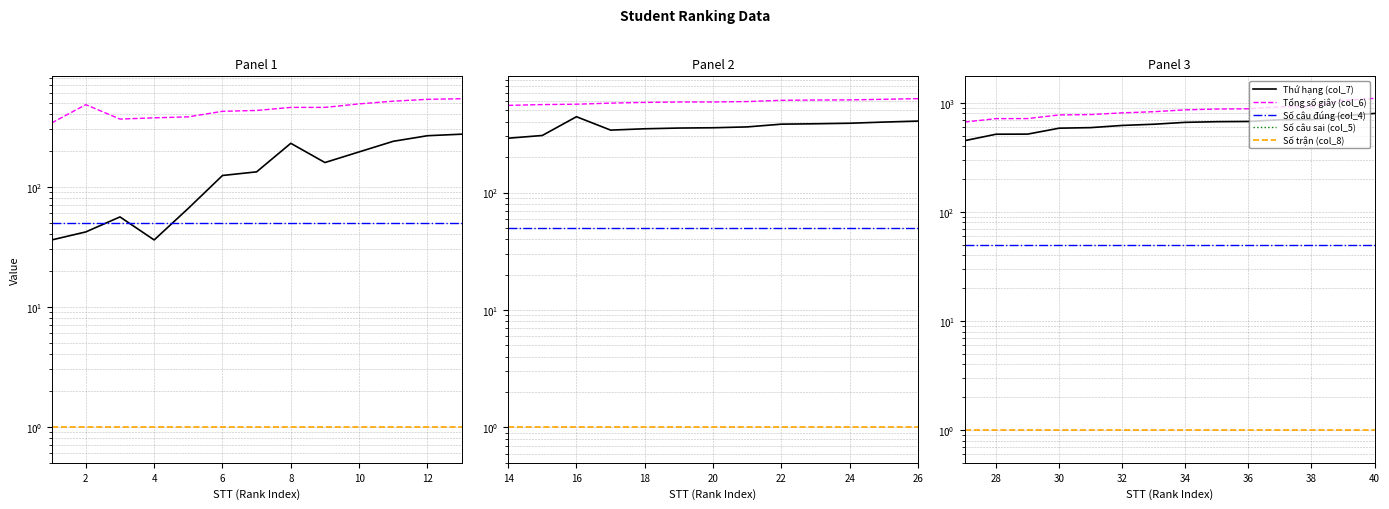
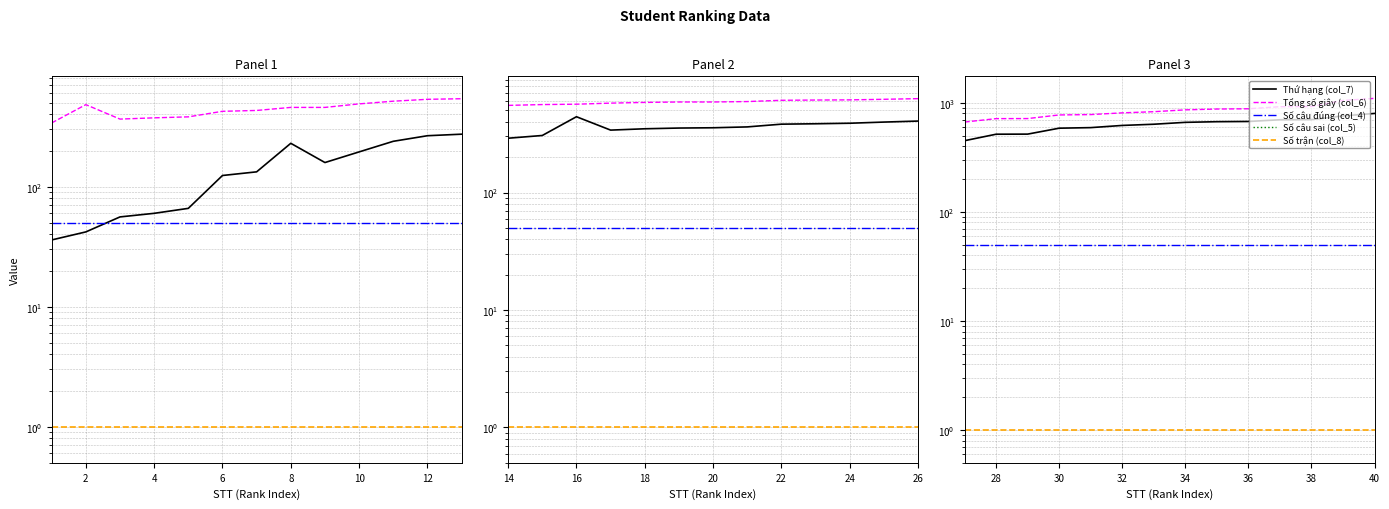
Panel 1, Thứ hạng (col_7), 4: 36 -> 60
